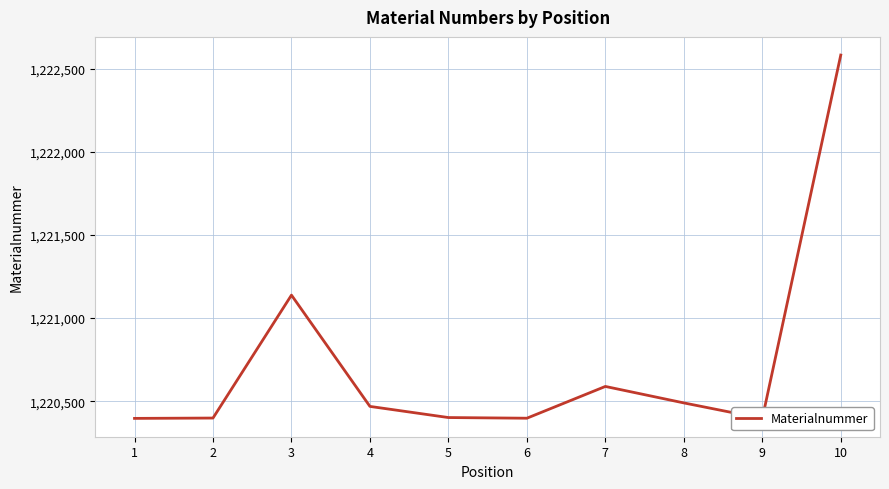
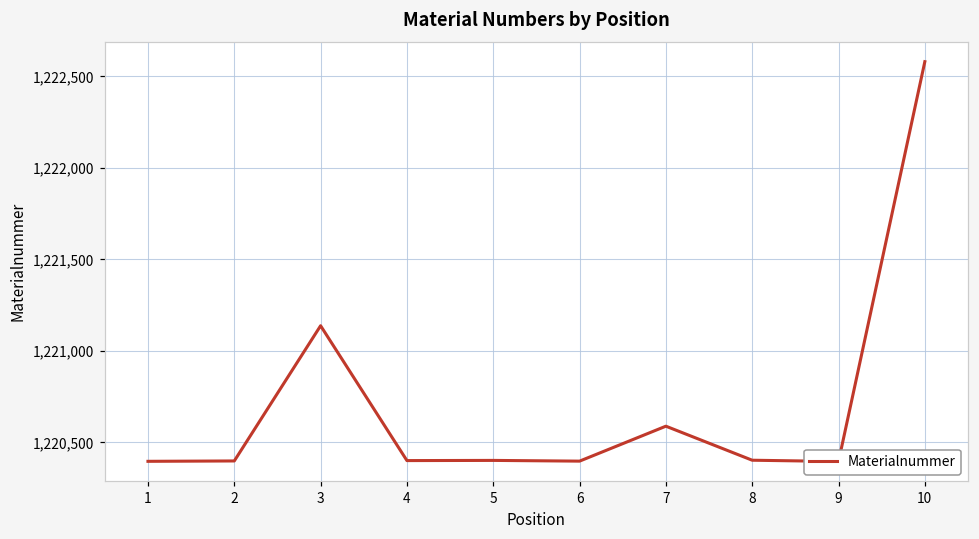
4: 1,220,470 -> 1,220,400
8: 1,220,490 -> 1,220,400
